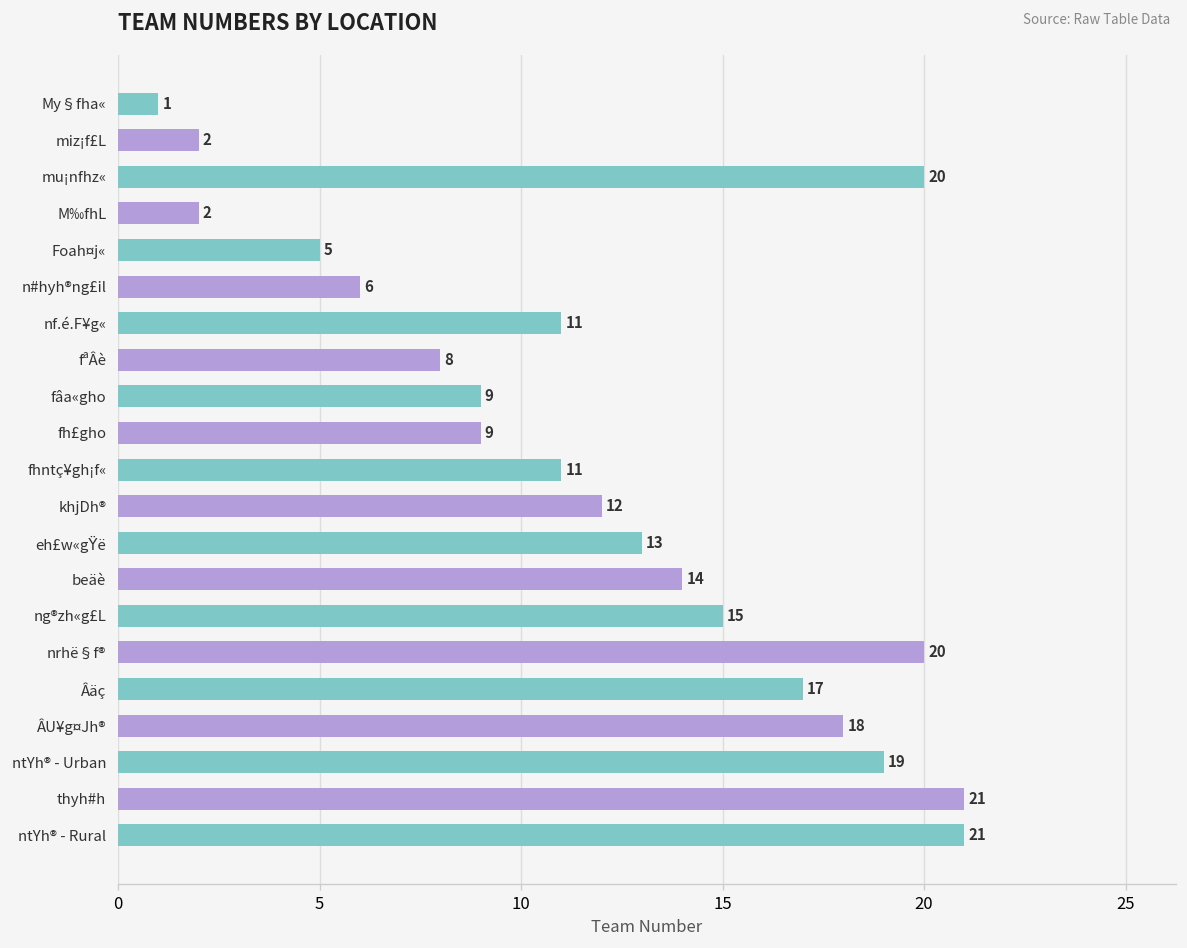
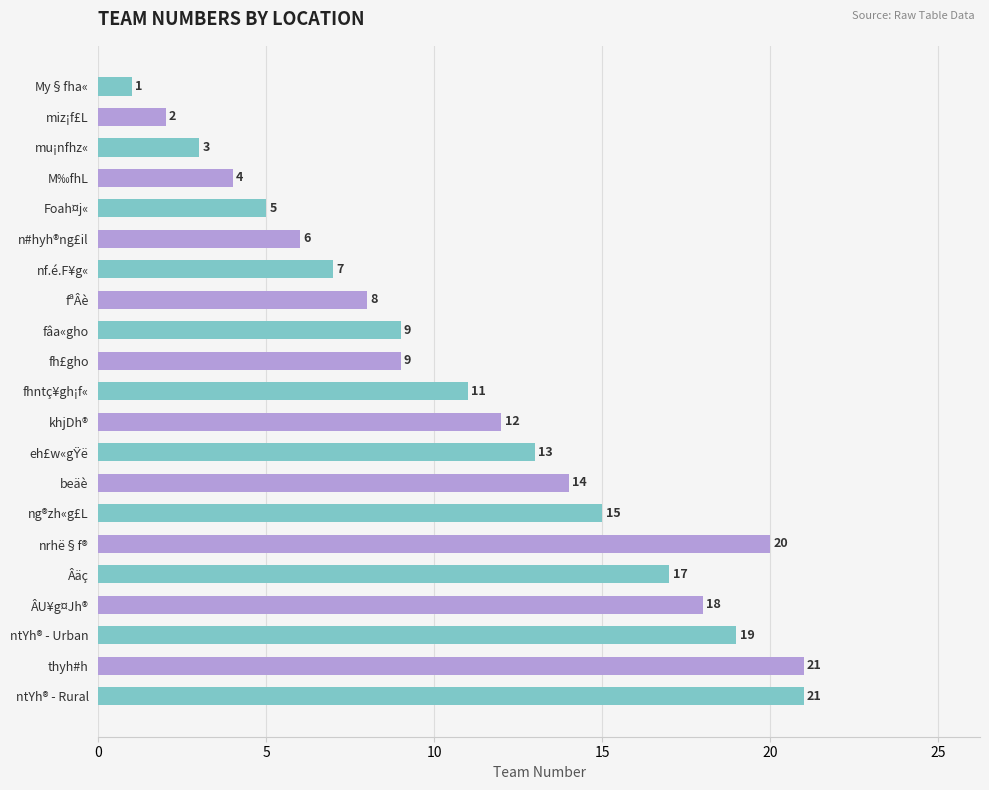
mu¡nfhz«: 20 -> 3
M‰fhL: 2 -> 4
nf.é.F¥g«: 11 -> 7
